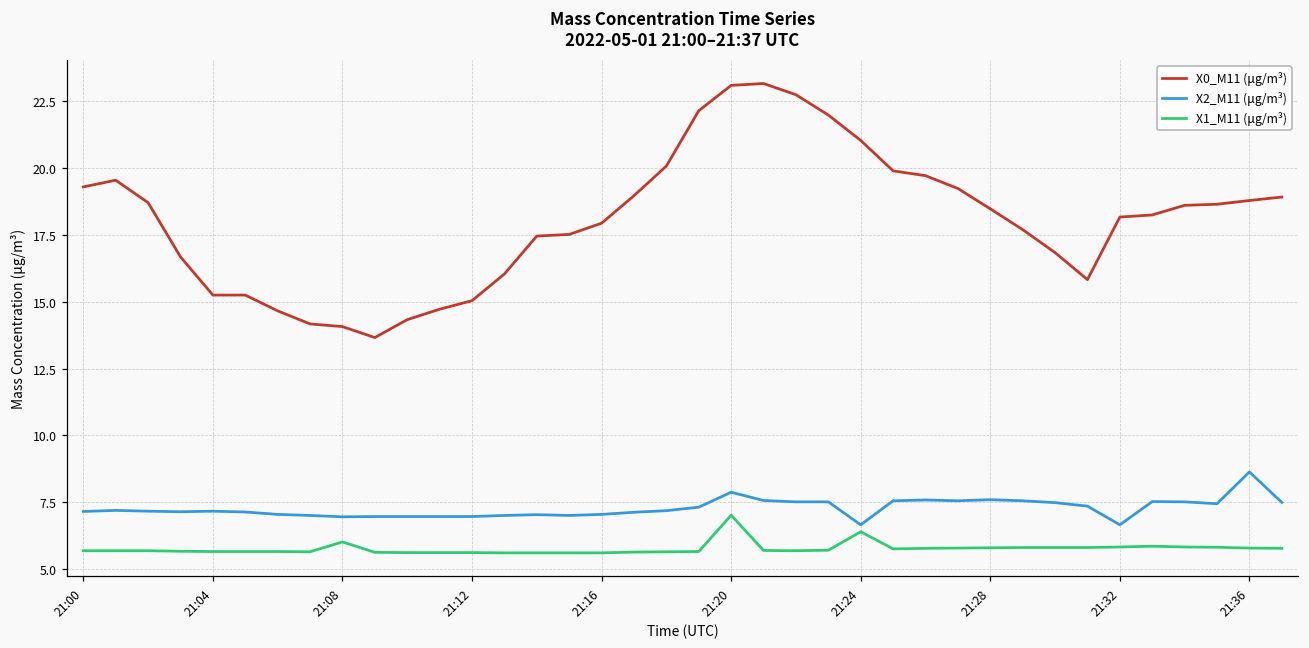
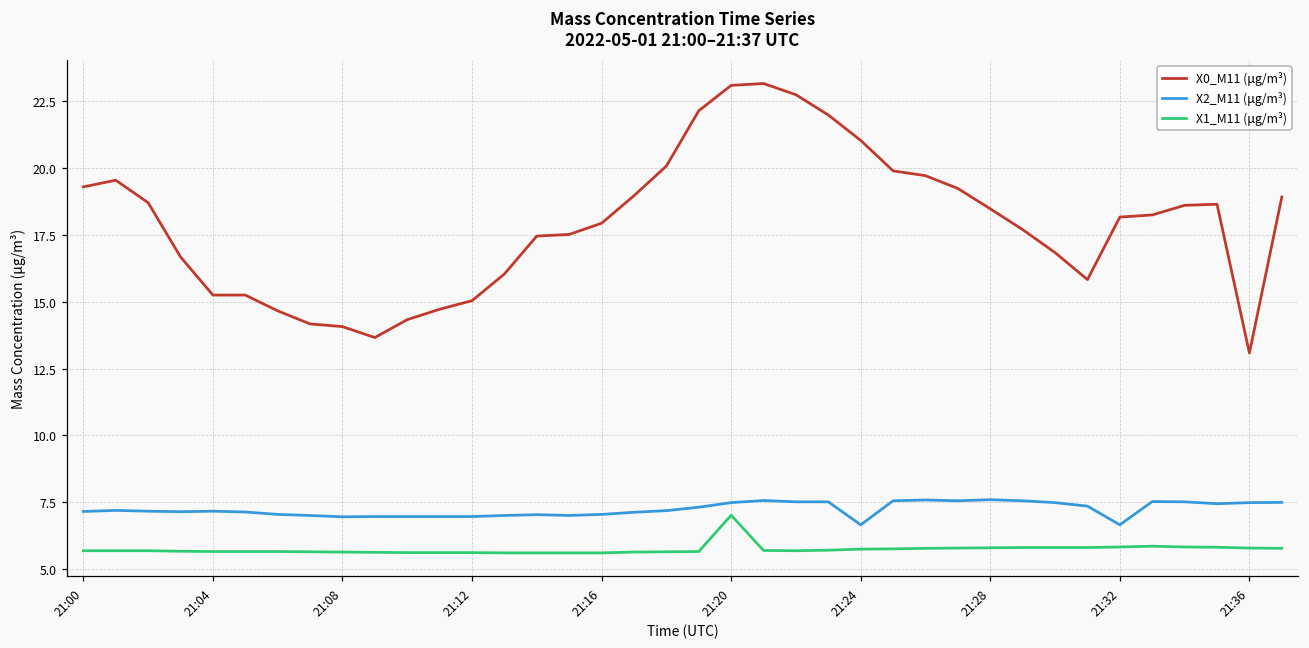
X1_M11 (μg/m³), 21:08: 6.0 -> 5.6
X2_M11 (μg/m³), 21:20: 7.9 -> 7.5
X1_M11 (μg/m³), 21:24: 6.4 -> 5.7
X0_M11 (μg/m³), 21:36: 18.8 -> 13.1
X2_M11 (μg/m³), 21:36: 8.6 -> 7.5
